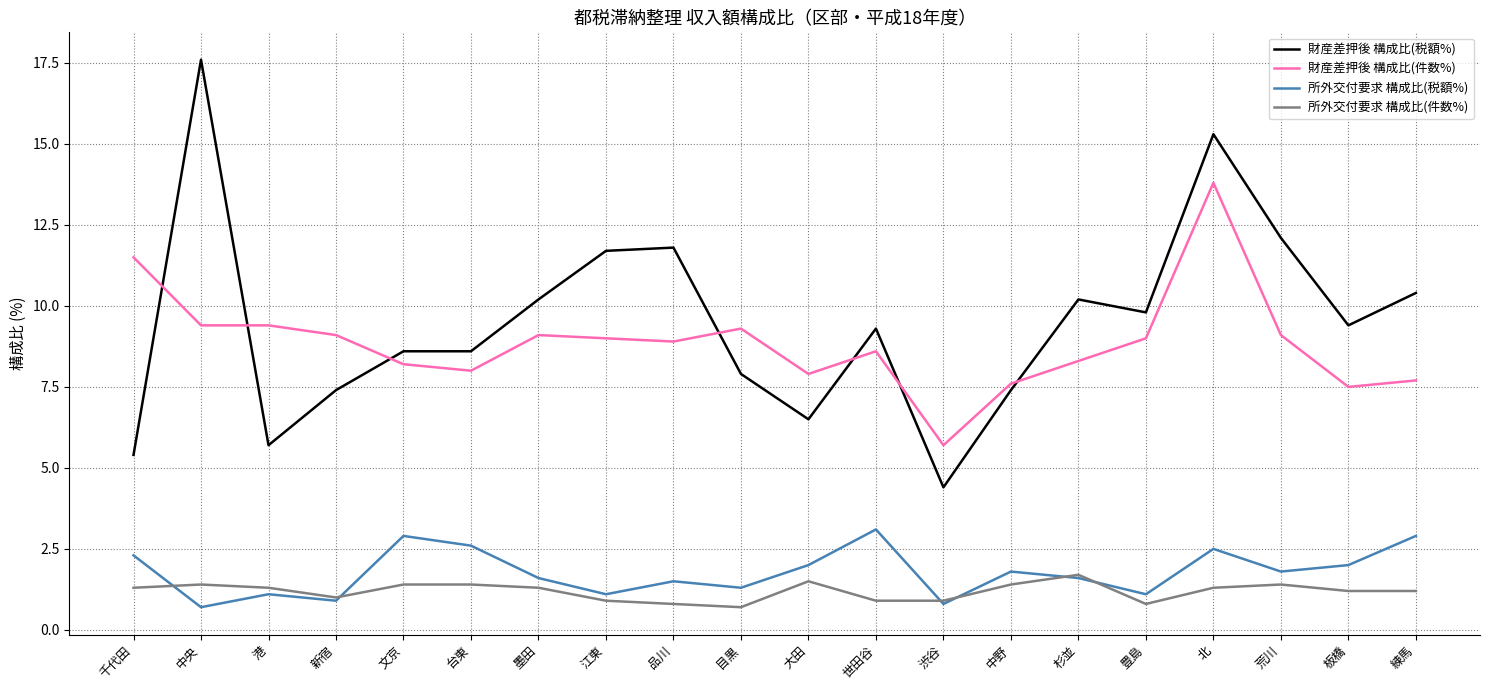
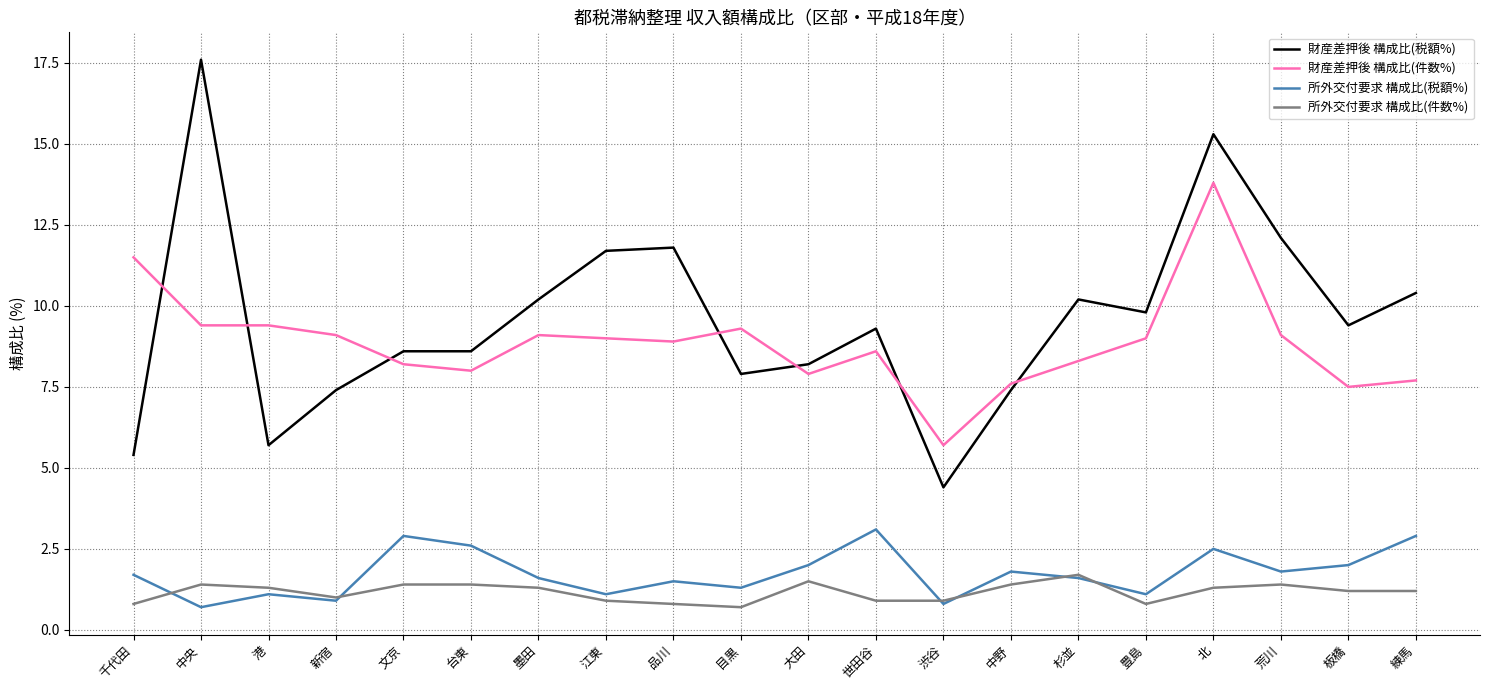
所外交付要求 構成比(税額%), 千代田: 2.3 -> 1.7
所外交付要求 構成比(件数%), 千代田: 1.3 -> 0.8
財産差押後 構成比(税額%), 大田: 6.5 -> 8.2
